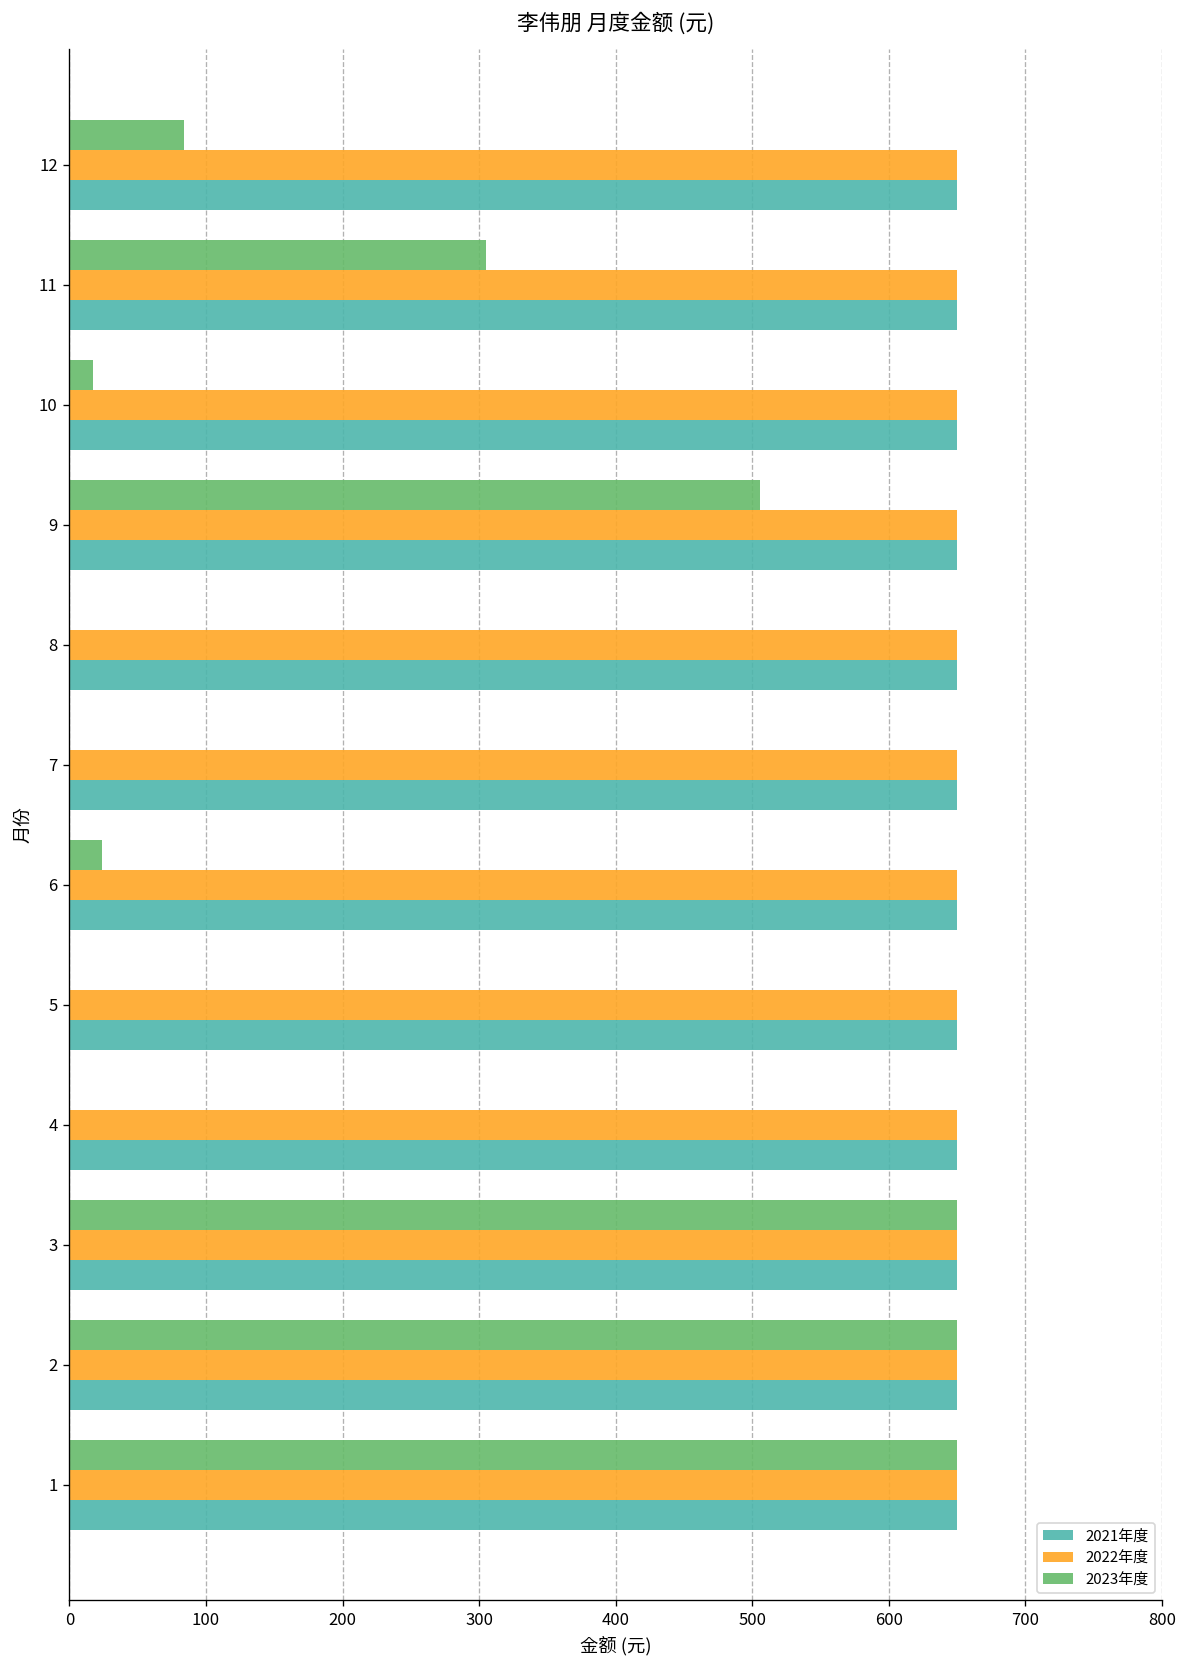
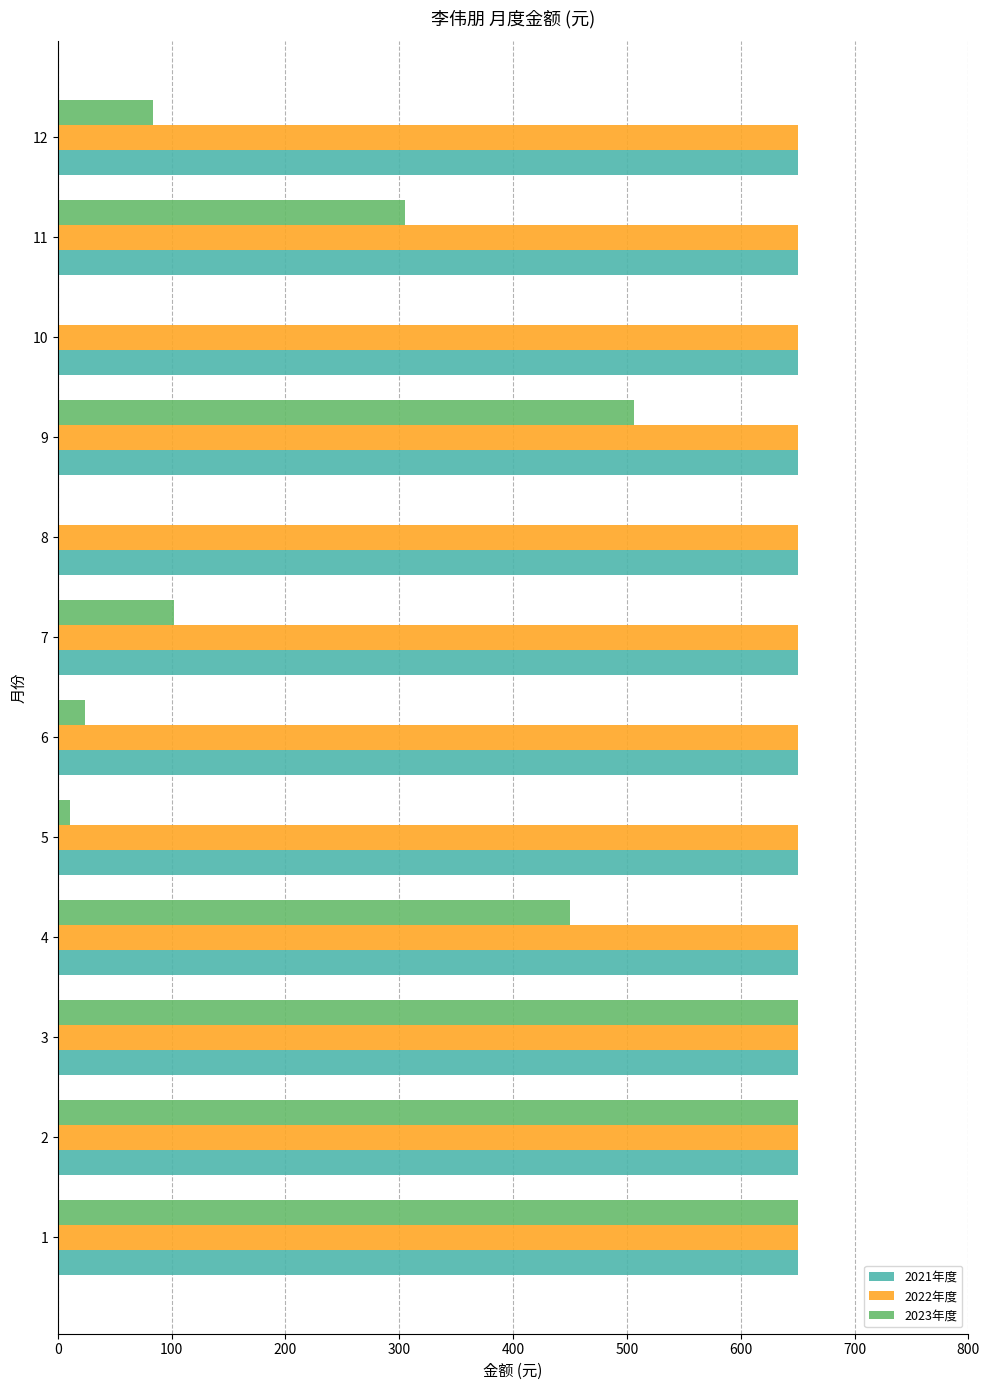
2023年度, 10: 17 -> 0
2023年度, 7: 0 -> 102
2023年度, 5: 0 -> 11
2023年度, 4: 0 -> 450
